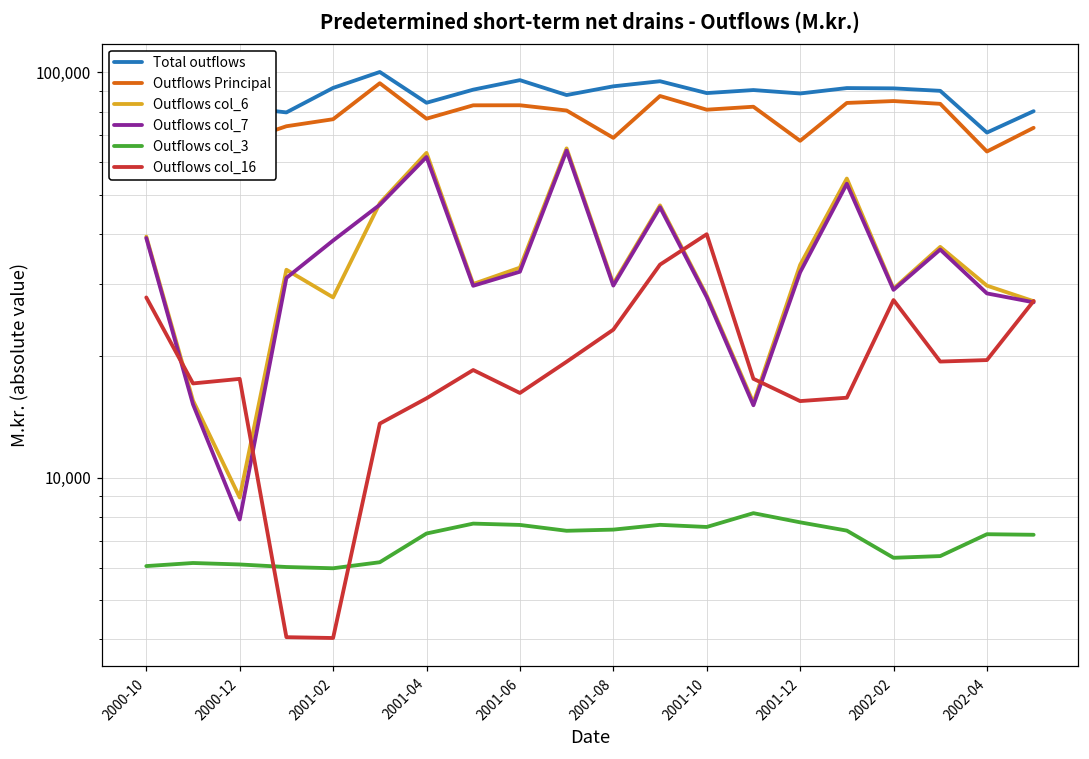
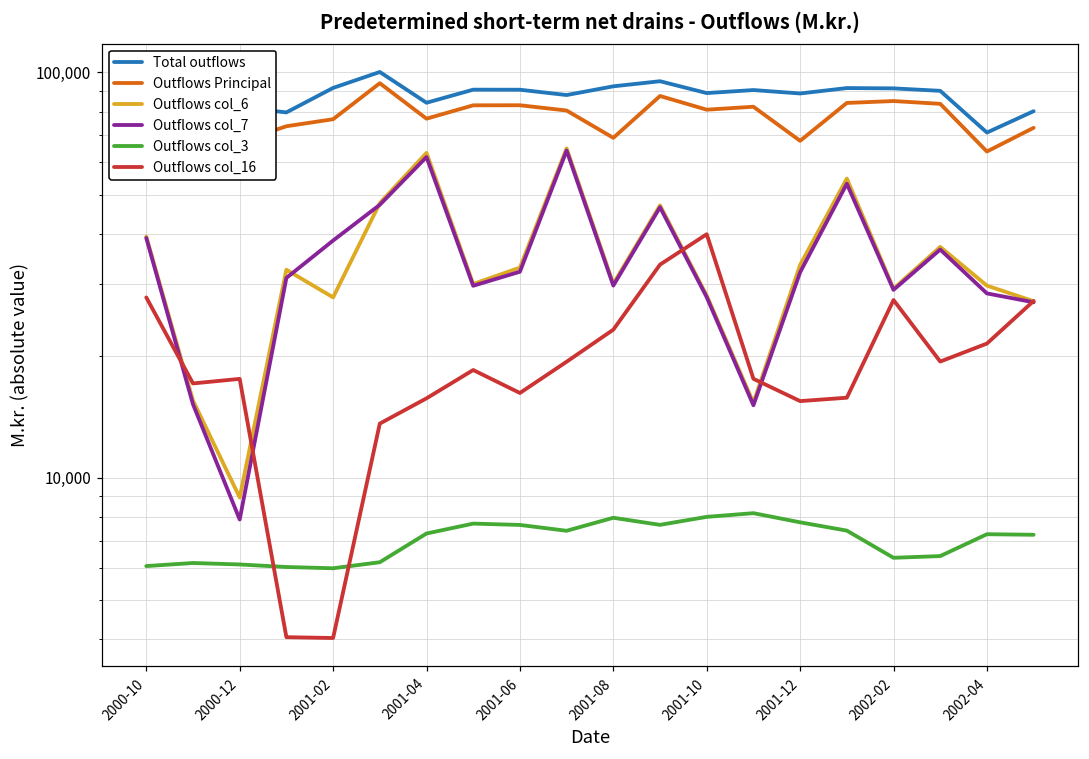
Total outflows, 2001-06: 96,000 -> 91,000
Outflows col_3, 2001-08: 7,500 -> 8,000
Outflows col_3, 2001-10: 7,600 -> 8,000
Outflows col_16, 2002-04: 20,000 -> 21,000
